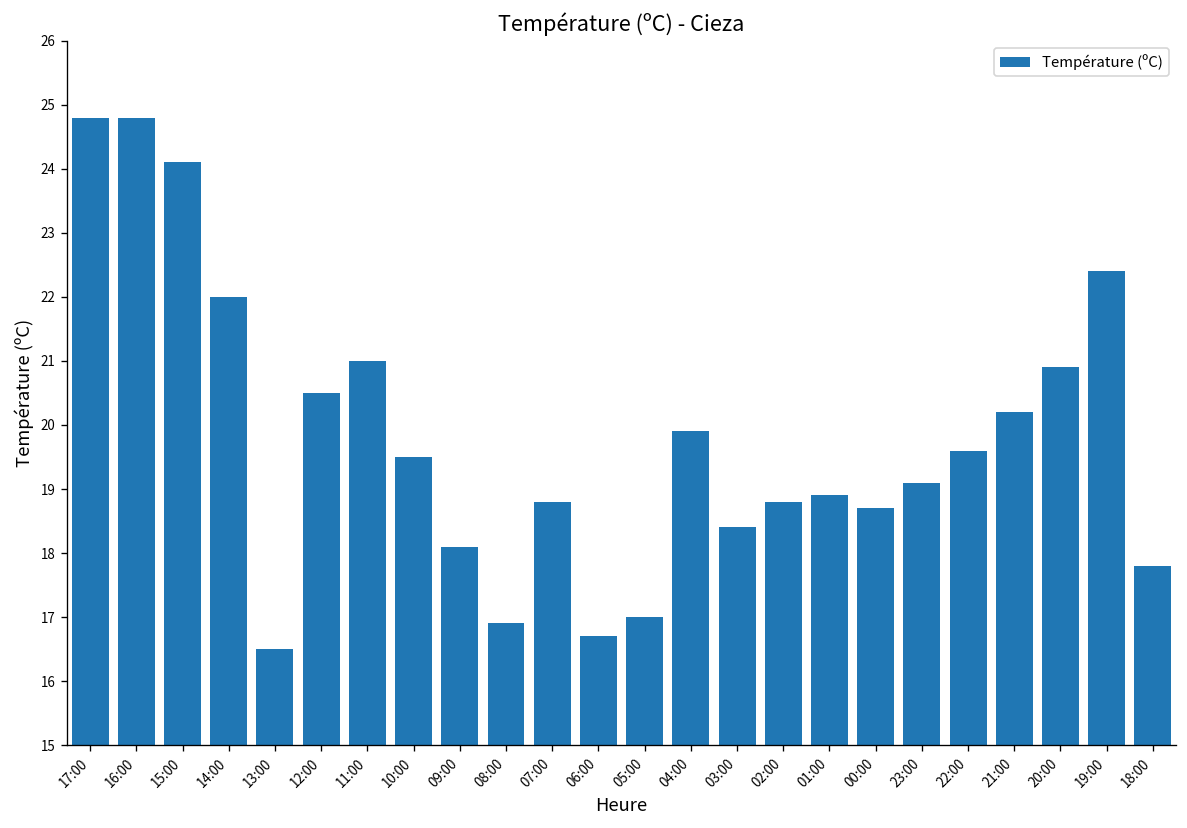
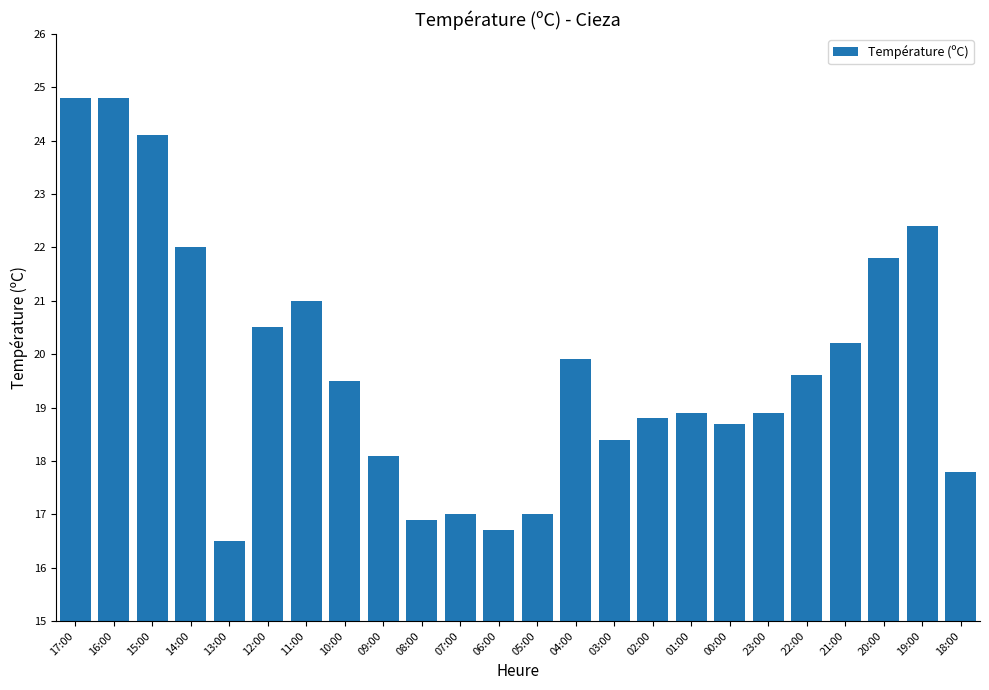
07:00: 18.8 -> 17.0
23:00: 19.1 -> 18.9
20:00: 20.9 -> 21.8
